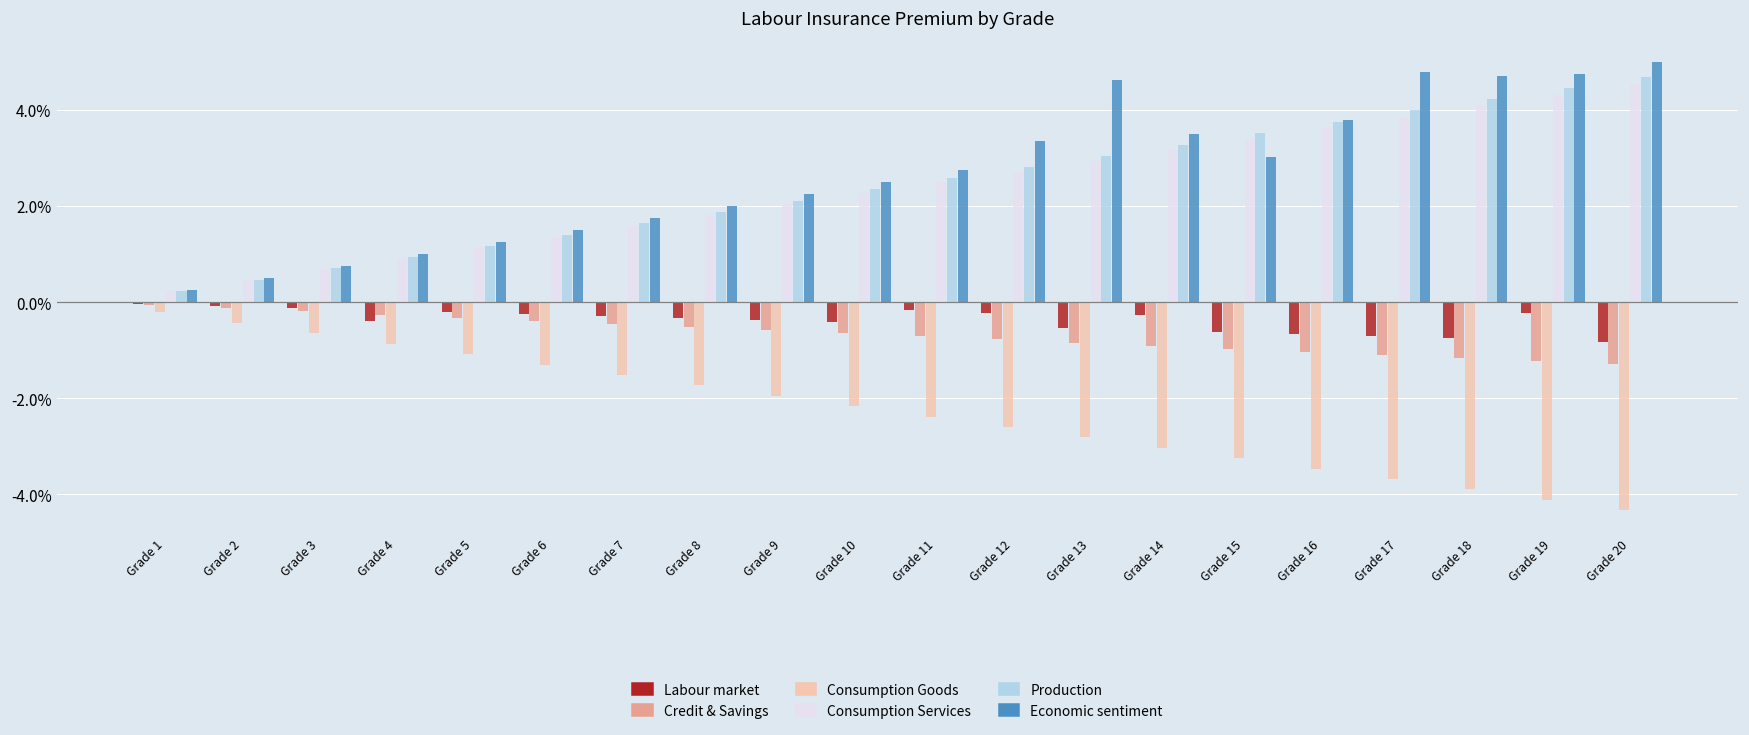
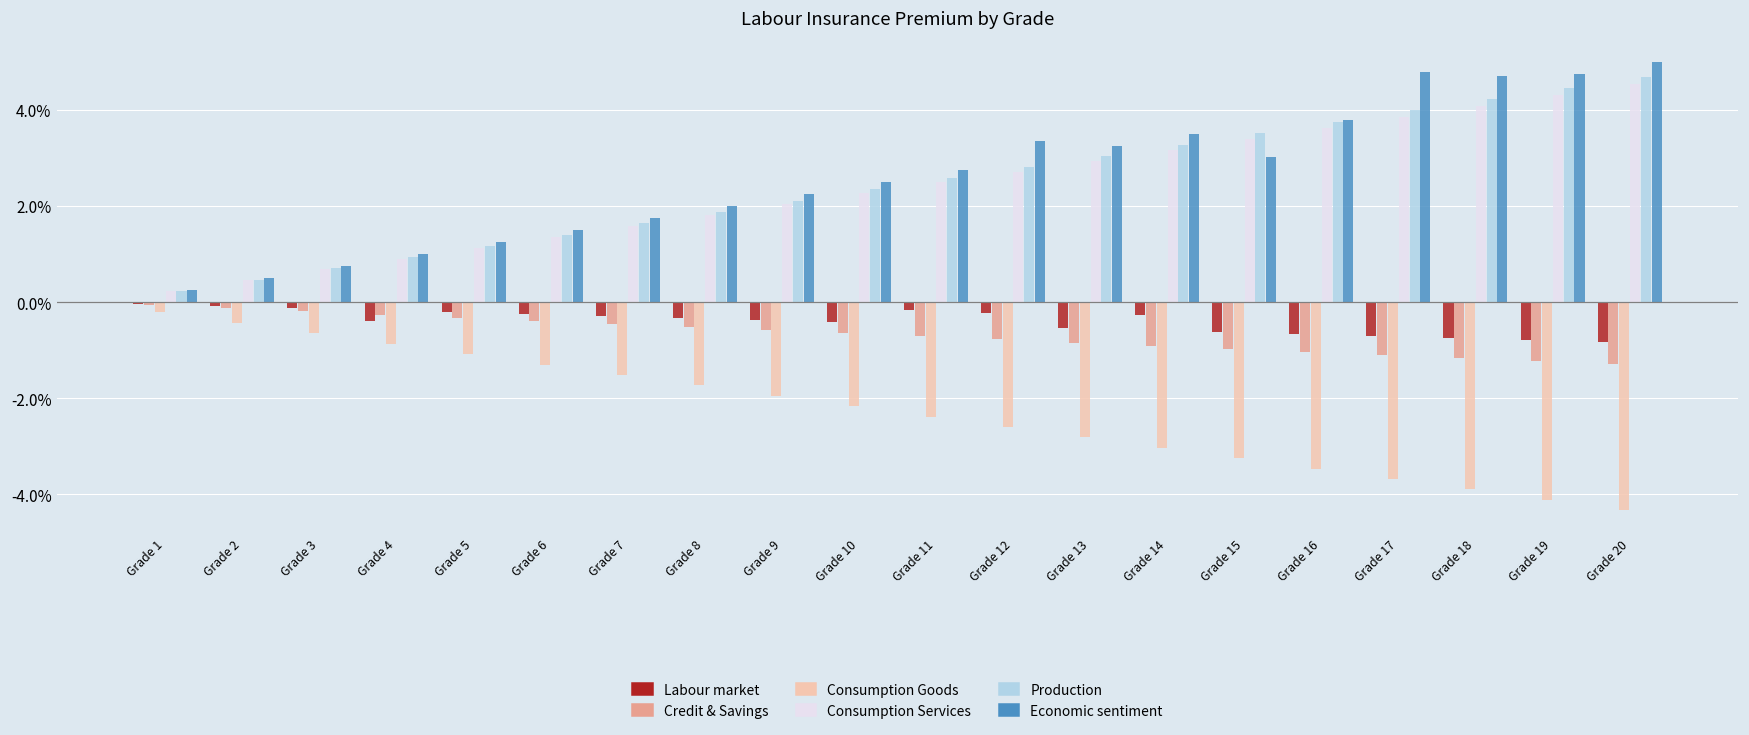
Economic sentiment, Grade 13: 4.6% -> 3.3%
Labour market, Grade 19: -0.2% -> -0.8%
